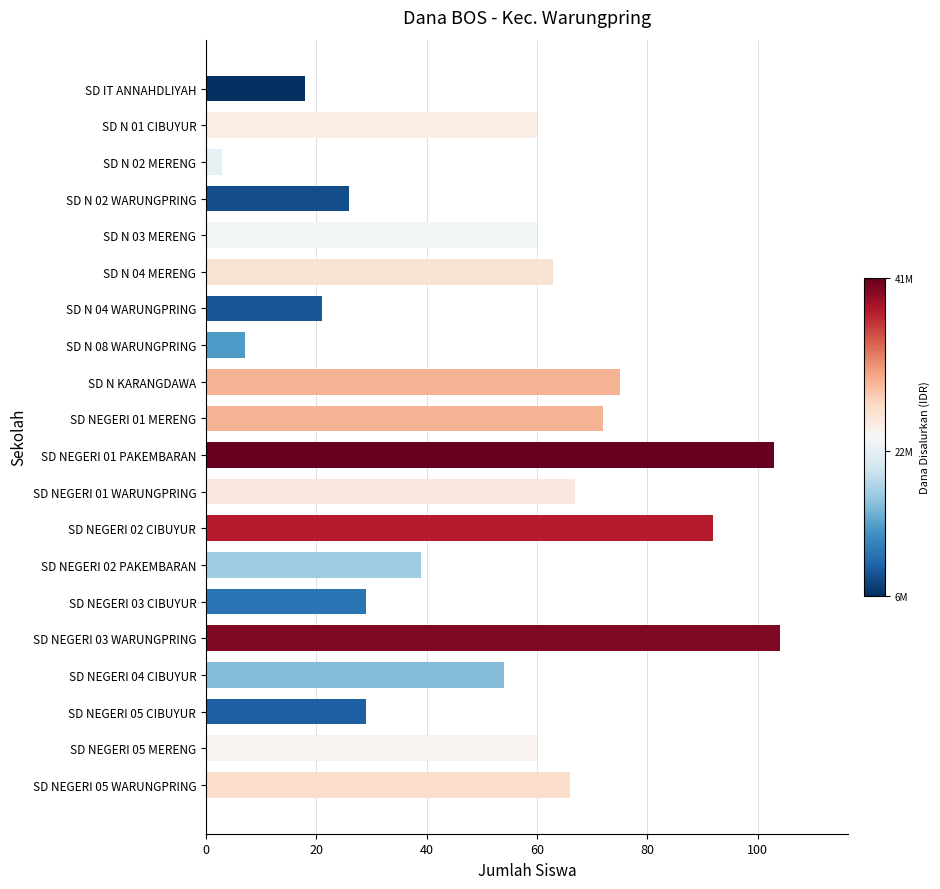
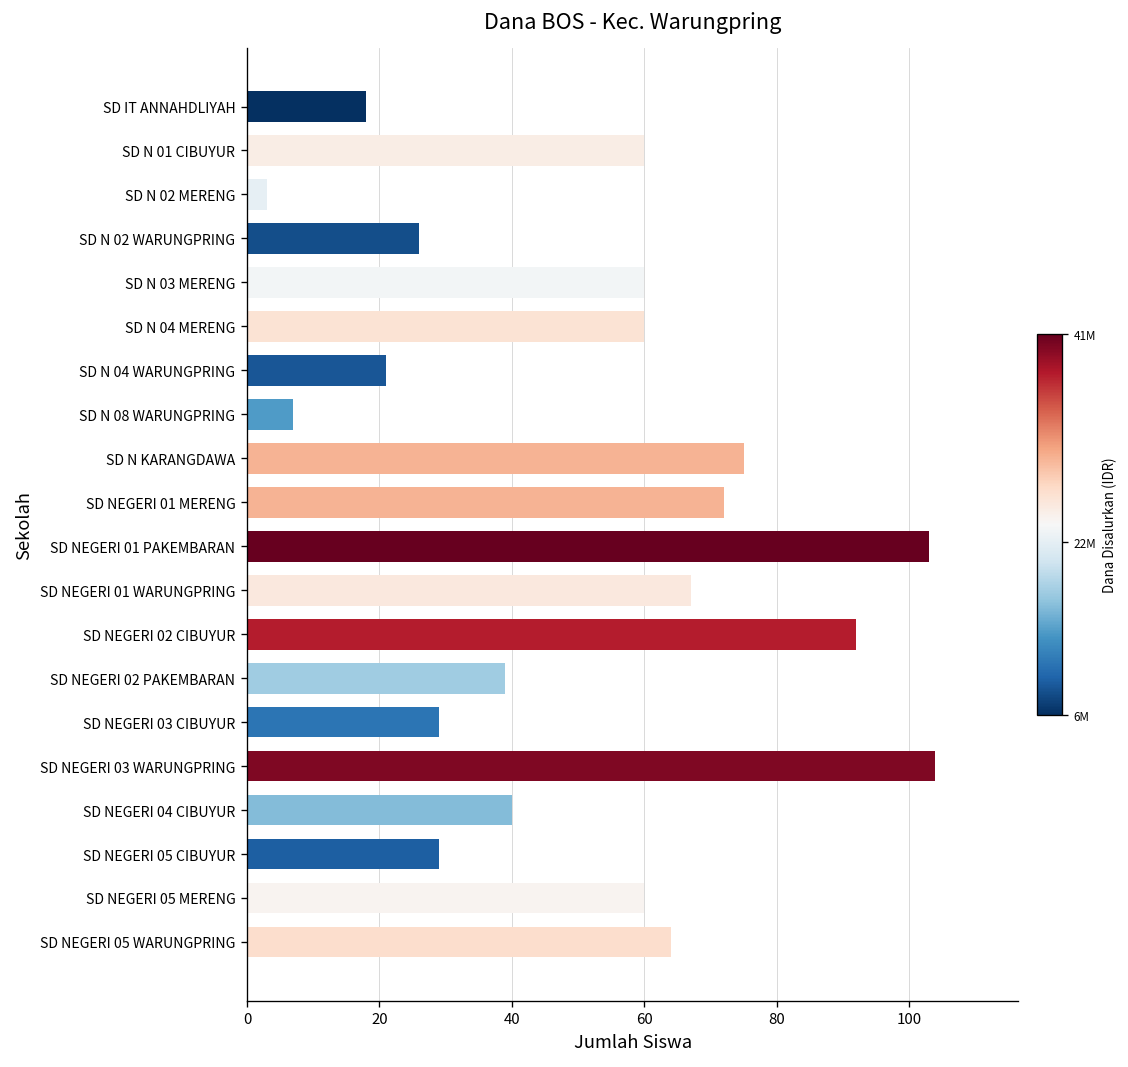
SD N 04 MERENG: 63 -> 60
SD NEGERI 04 CIBUYUR: 54 -> 40
SD NEGERI 05 WARUNGPRING: 66 -> 64
